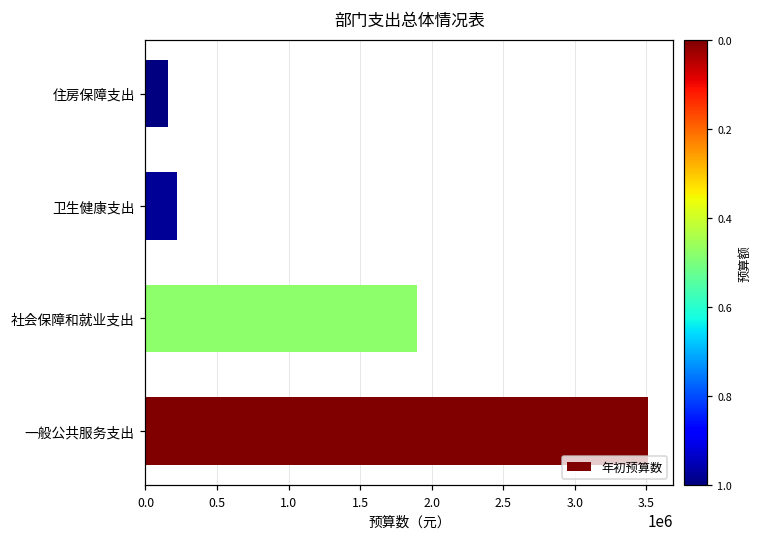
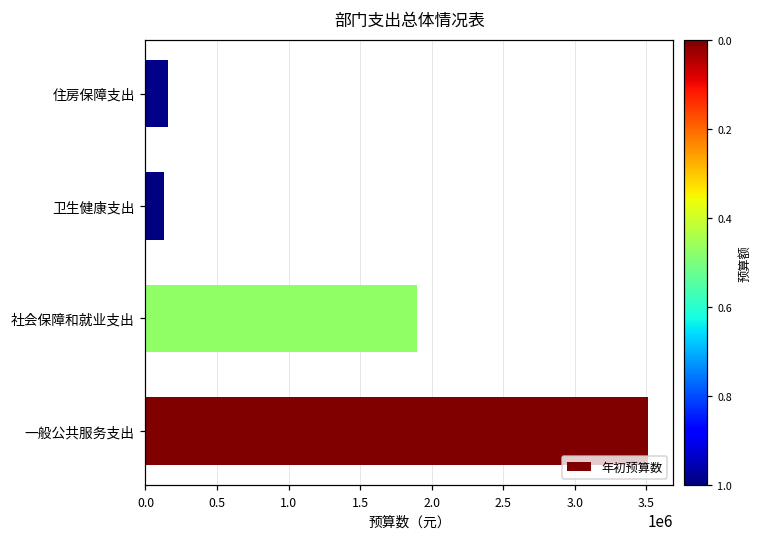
卫生健康支出: 220000 -> 130000
